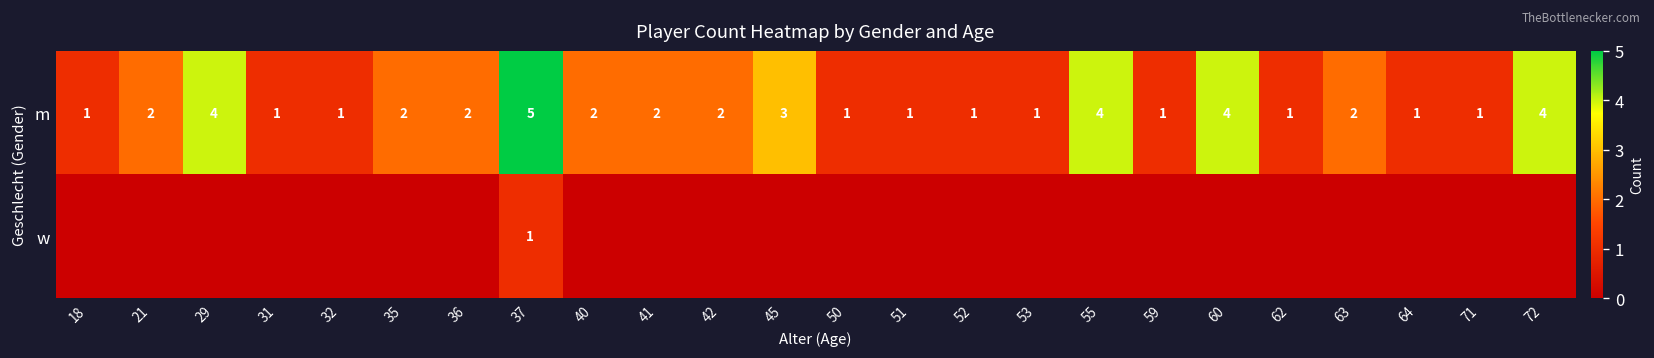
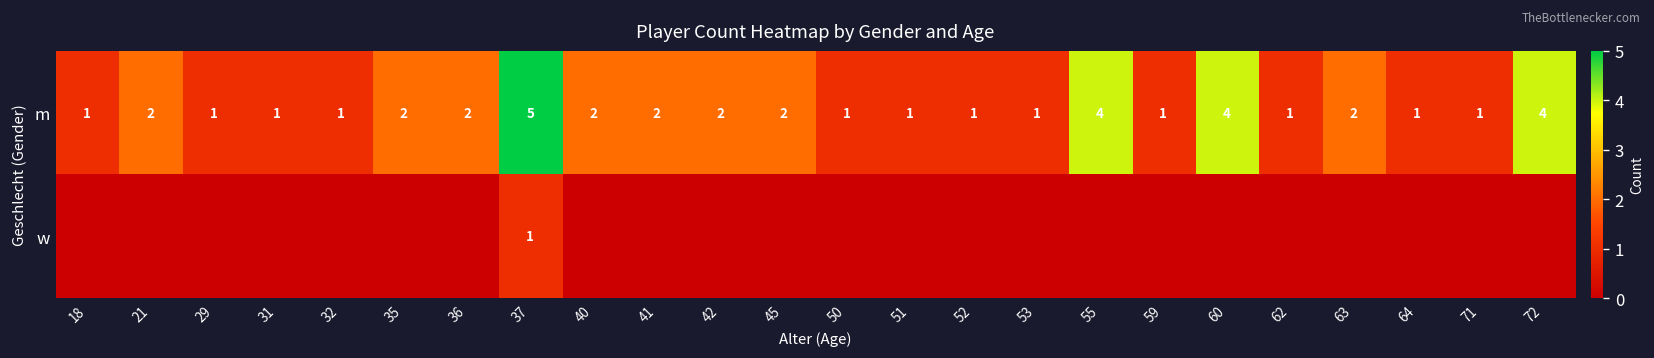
m, 29: 4 -> 1
m, 45: 3 -> 2
